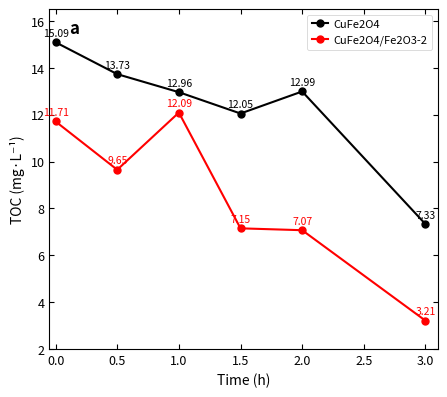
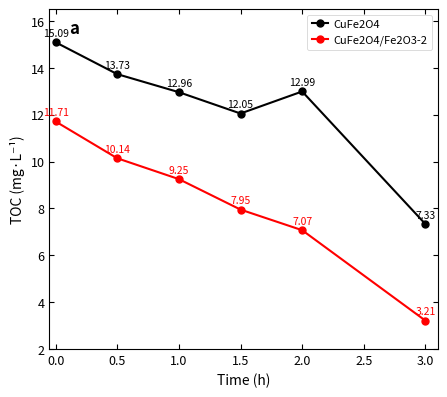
CuFe2O4/Fe2O3-2, 0.5: 9.65 -> 10.14
CuFe2O4/Fe2O3-2, 1.0: 12.09 -> 9.25
CuFe2O4/Fe2O3-2, 1.5: 7.15 -> 7.95
